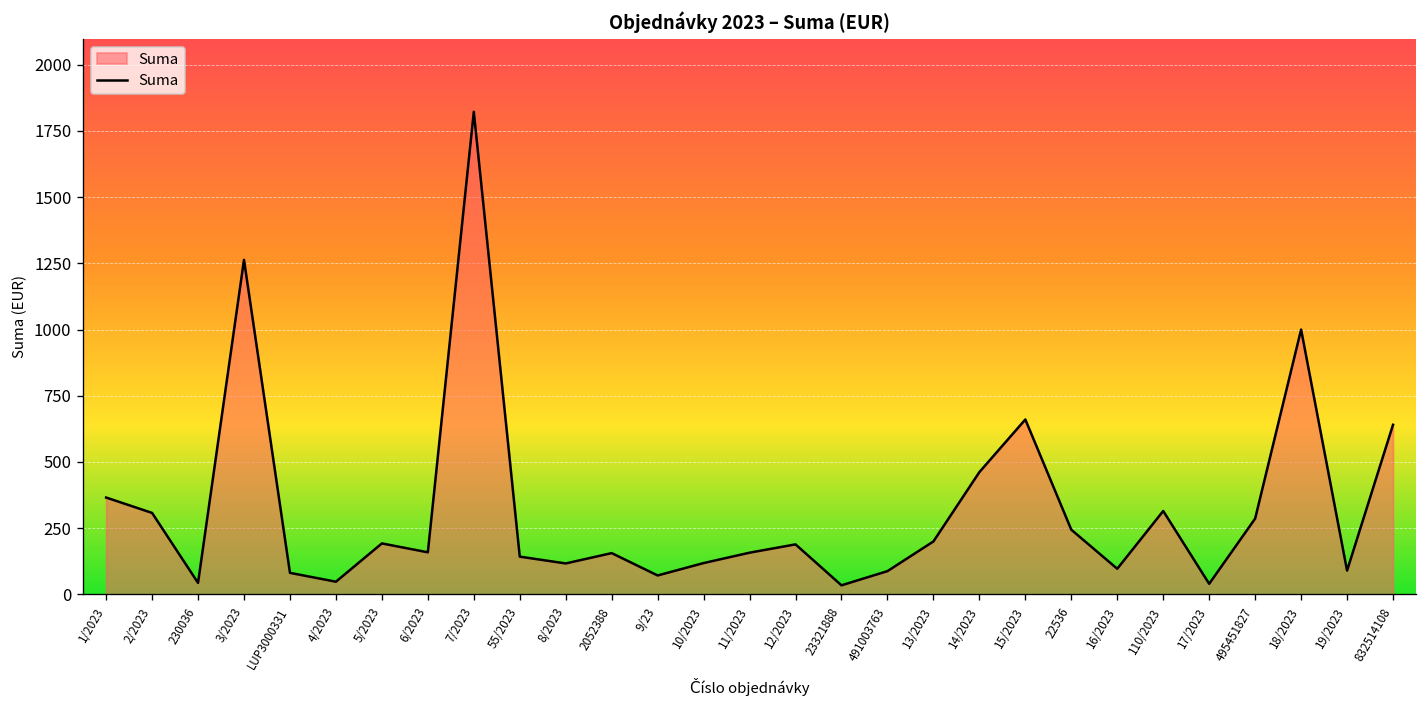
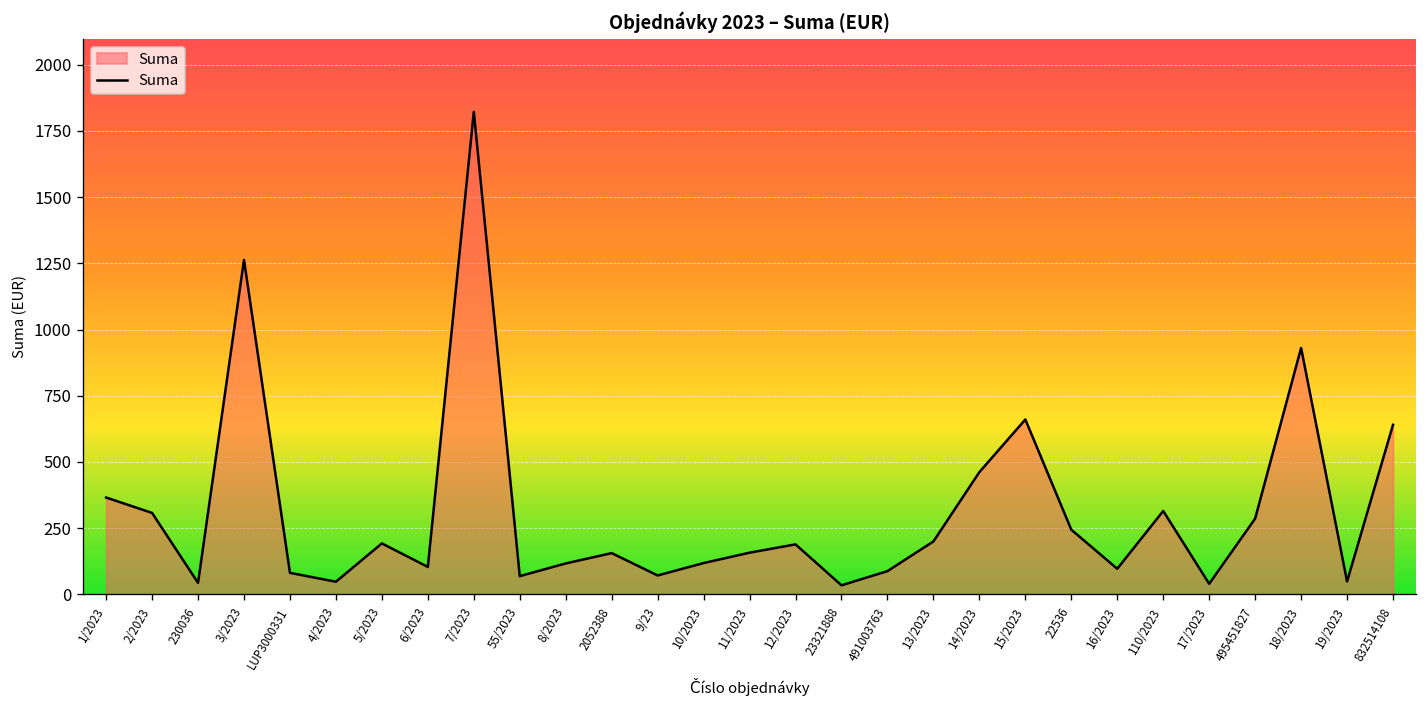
6/2023: 160 -> 100
55/2023: 140 -> 70
18/2023: 1000 -> 930
19/2023: 90 -> 50
